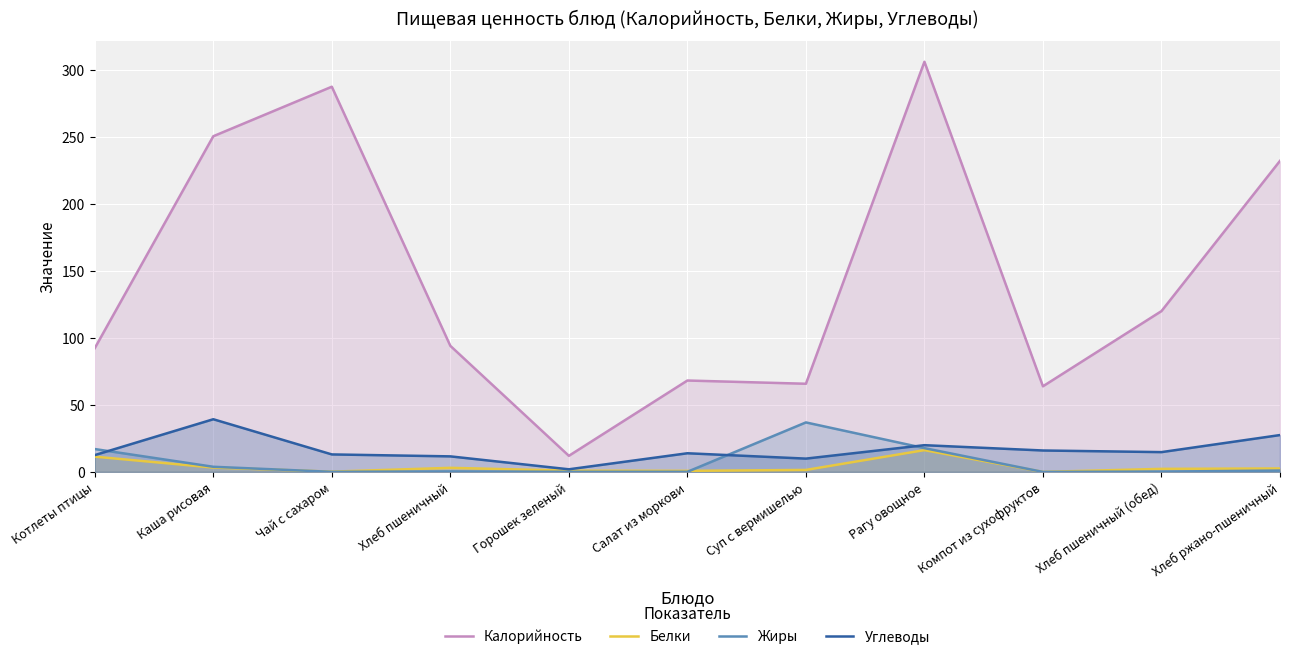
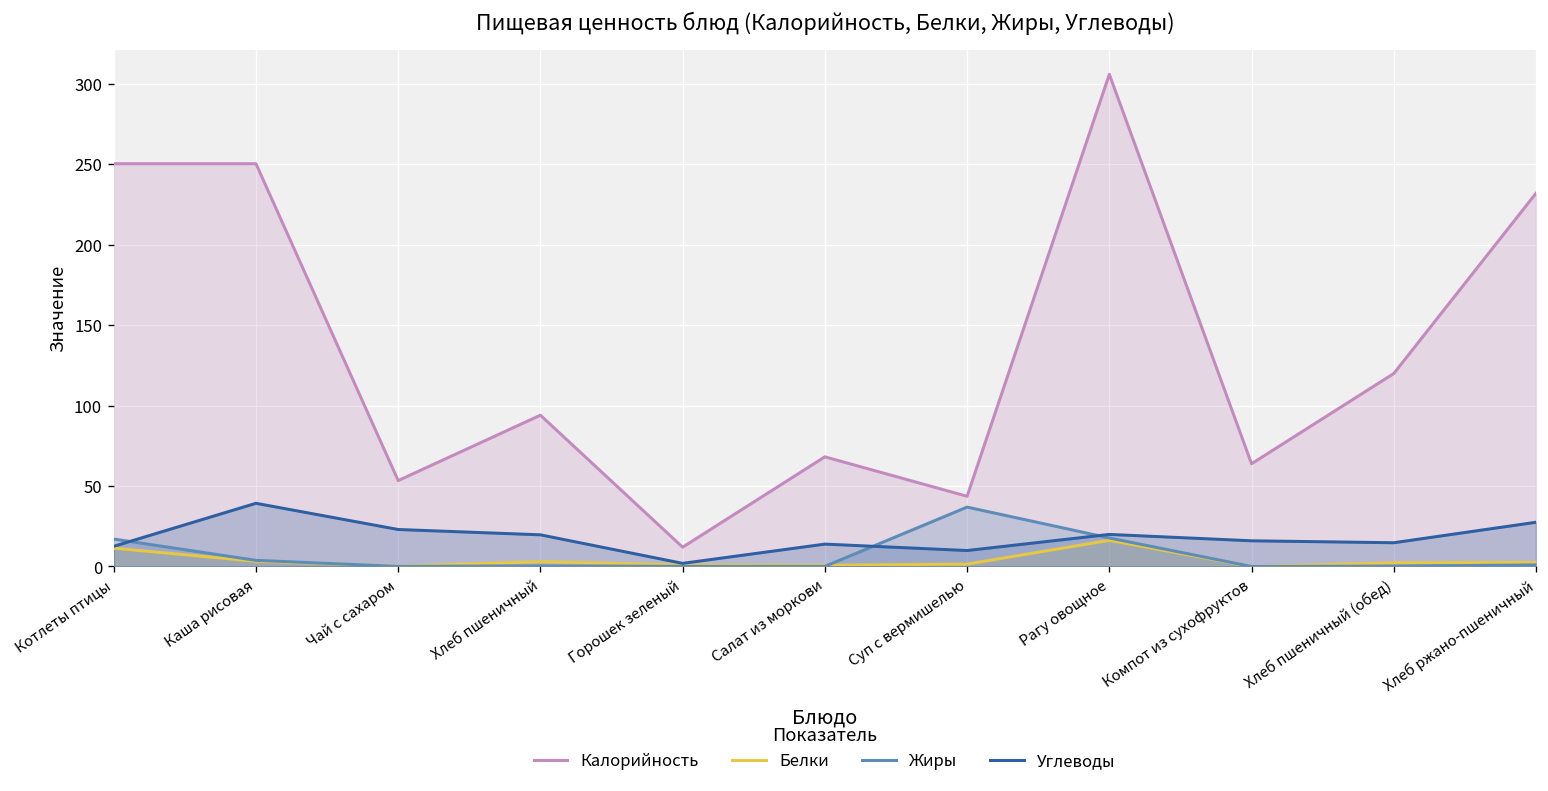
Калорийность, Котлеты птицы: 92 -> 250
Калорийность, Чай с сахаром: 287 -> 53
Углеводы, Чай с сахаром: 13 -> 23
Углеводы, Хлеб пшеничный: 12 -> 20
Калорийность, Суп с вермишелью: 66 -> 44
